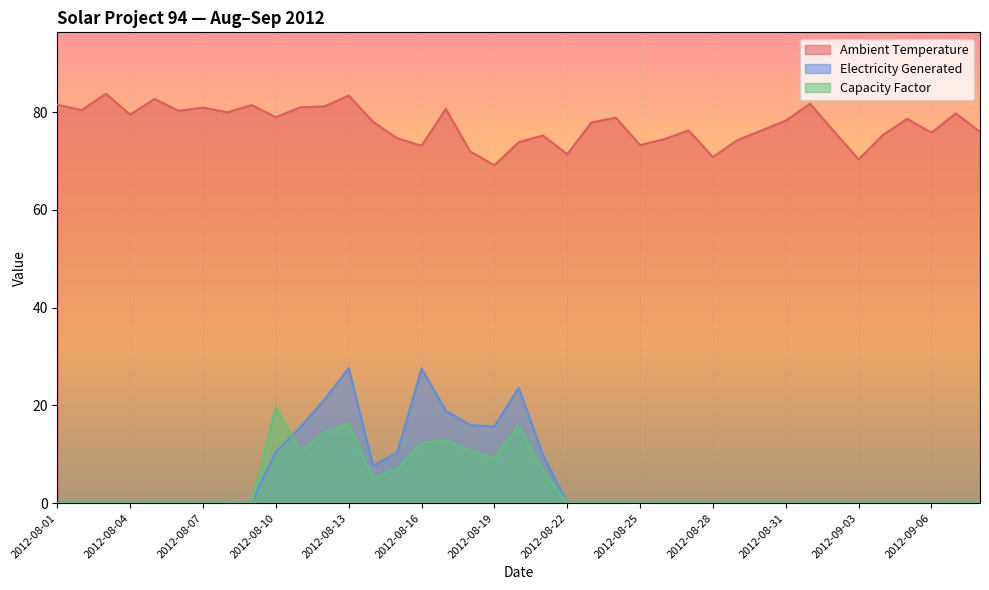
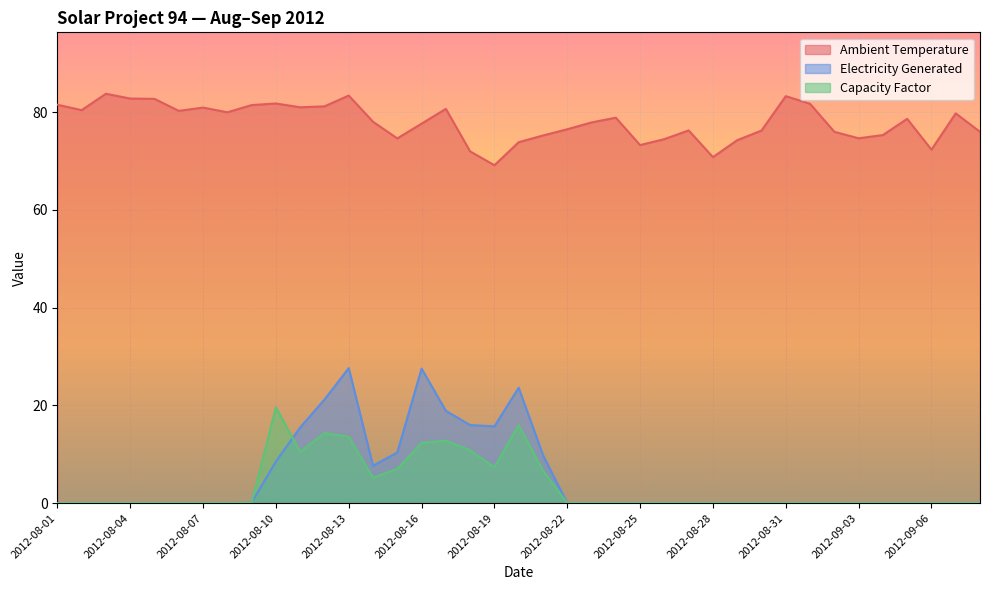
Ambient Temperature, 2012-08-04: 79 -> 83
Ambient Temperature, 2012-08-10: 79 -> 82
Electricity Generated, 2012-08-10: 10 -> 9
Capacity Factor, 2012-08-13: 16 -> 14
Ambient Temperature, 2012-08-16: 73 -> 78
Capacity Factor, 2012-08-19: 9 -> 7
Ambient Temperature, 2012-08-22: 71 -> 76
Ambient Temperature, 2012-08-31: 78 -> 83
Ambient Temperature, 2012-09-03: 70 -> 75
Ambient Temperature, 2012-09-06: 76 -> 72
